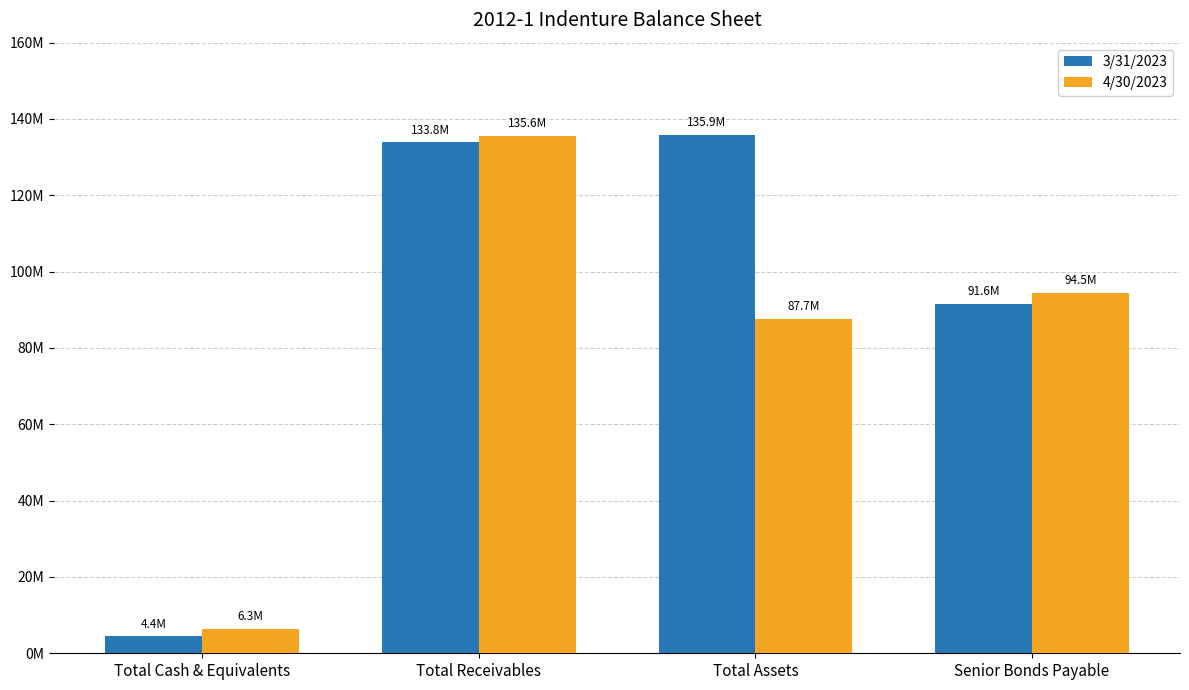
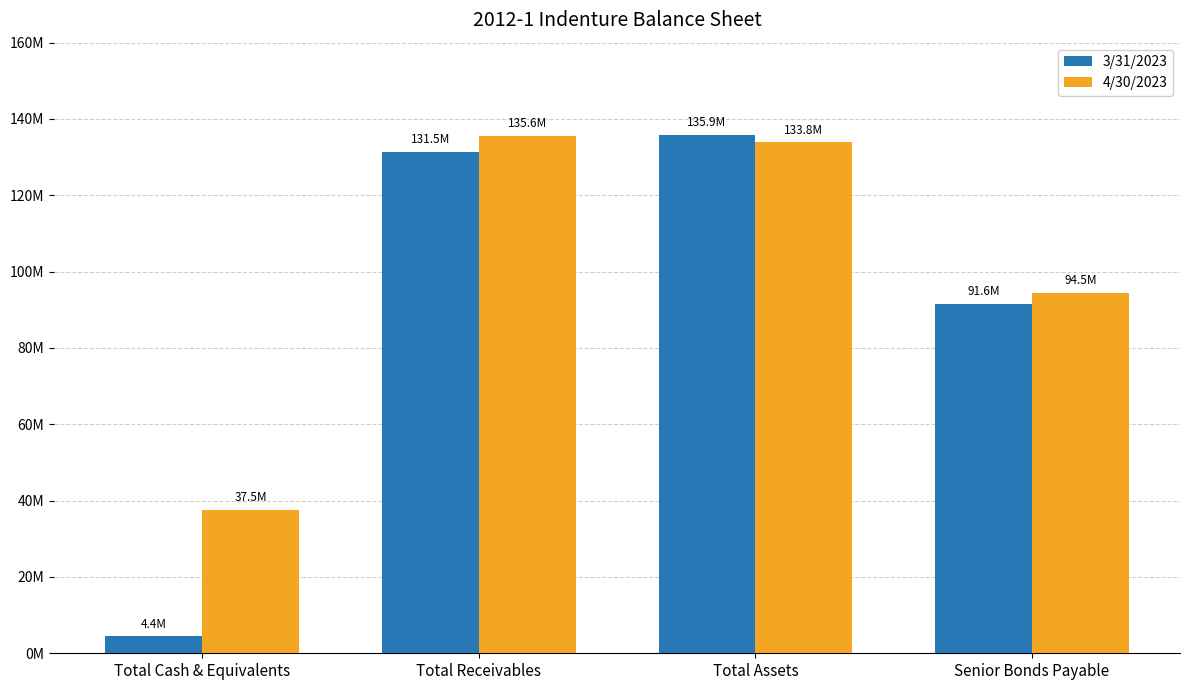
4/30/2023, Total Cash & Equivalents: 6.3M -> 37.5M
3/31/2023, Total Receivables: 133.8M -> 131.5M
4/30/2023, Total Assets: 87.7M -> 133.8M
